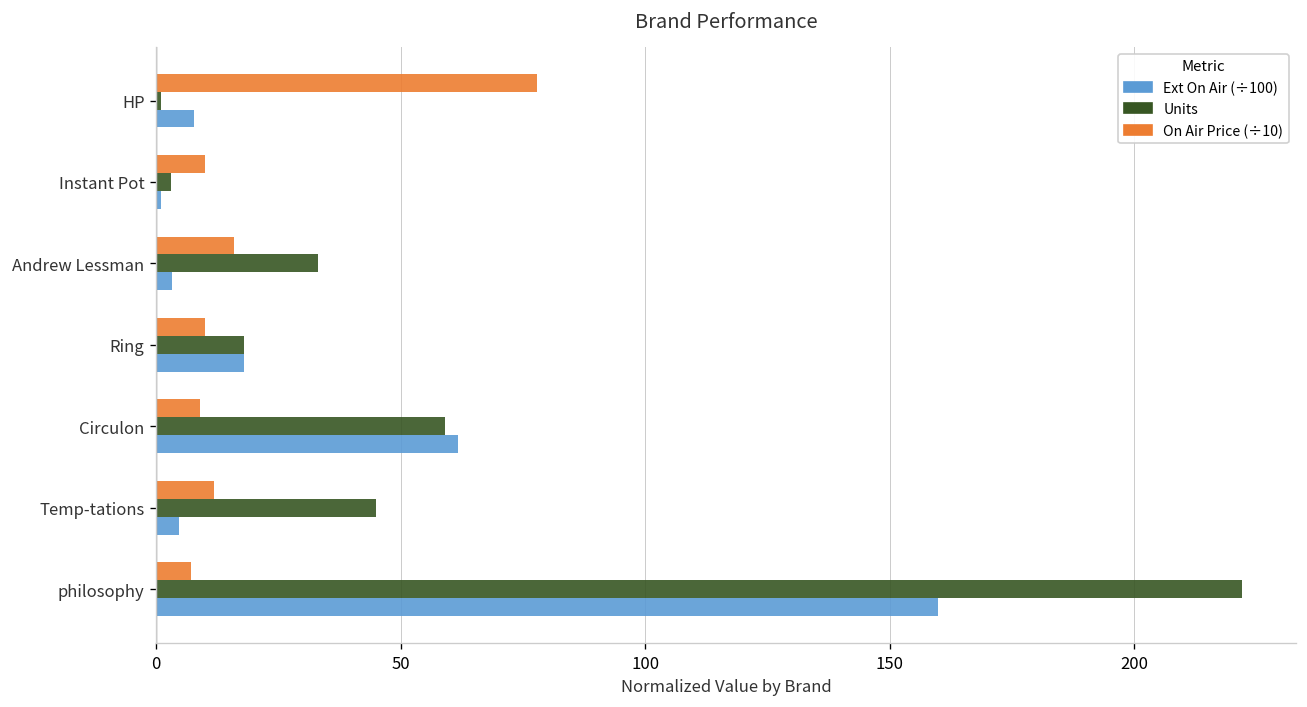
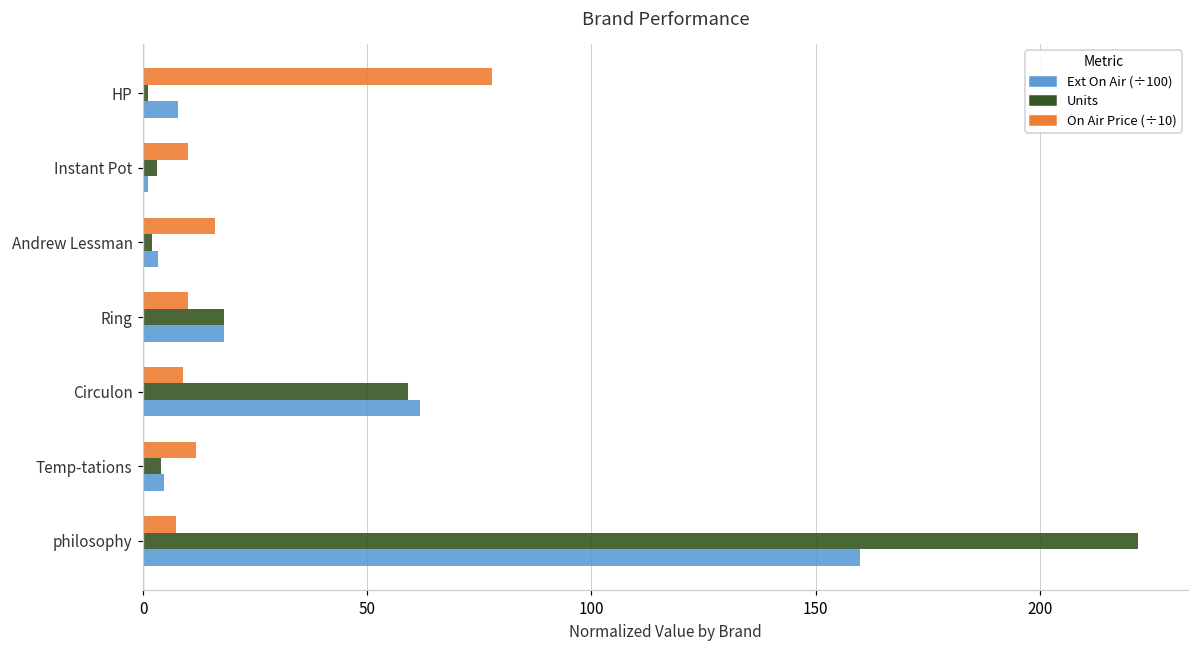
Units, Andrew Lessman: 33 -> 2
Units, Temp-tations: 45 -> 4
